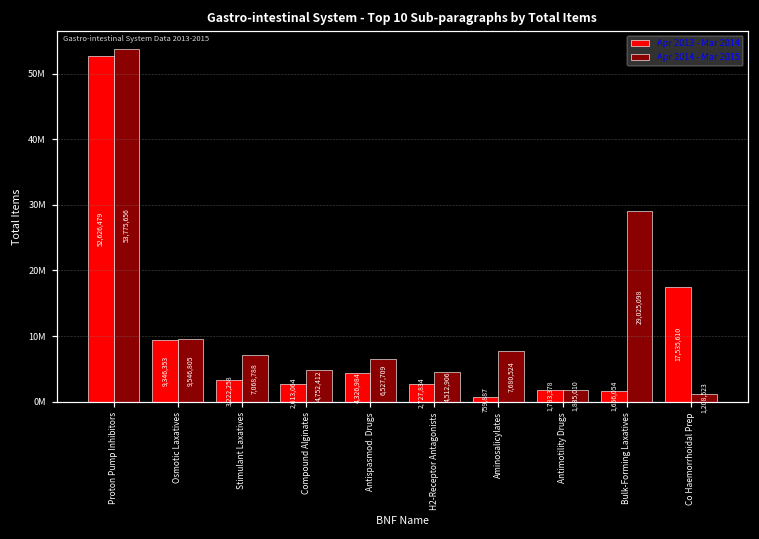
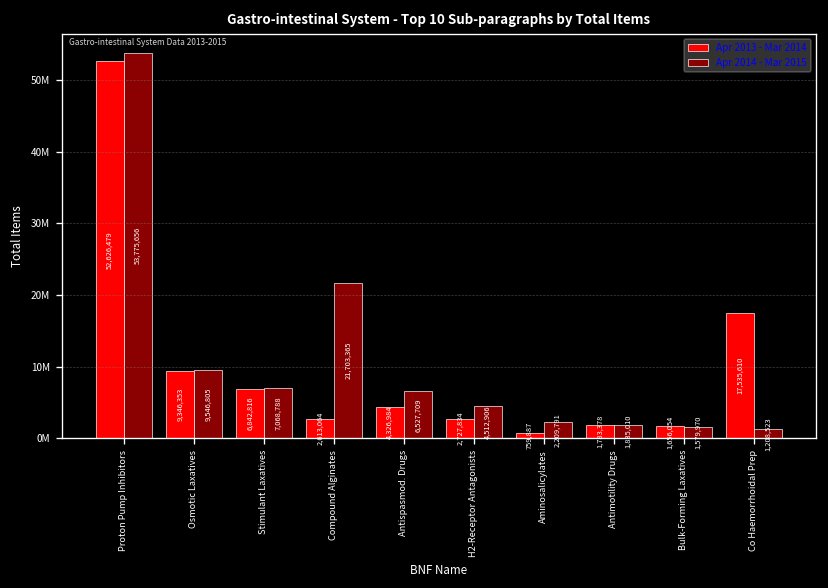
Apr 2013 - Mar 2014, Stimulant Laxatives: 3,222,258 -> 6,842,816
Apr 2014 - Mar 2015, Compound Alginates: 4,752,412 -> 21,703,365
Apr 2014 - Mar 2015, Aminosalicylates: 7,680,524 -> 2,209,791
Apr 2014 - Mar 2015, Bulk-Forming Laxatives: 29,025,098 -> 1,579,970
